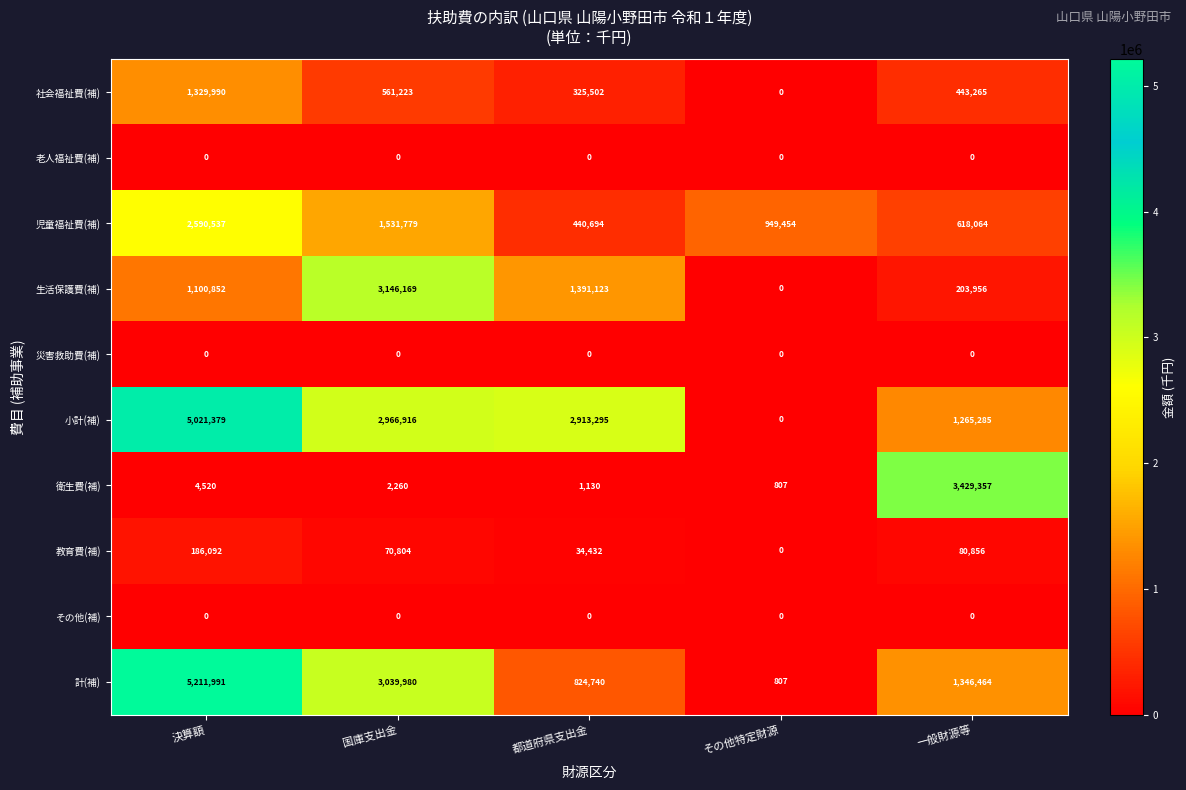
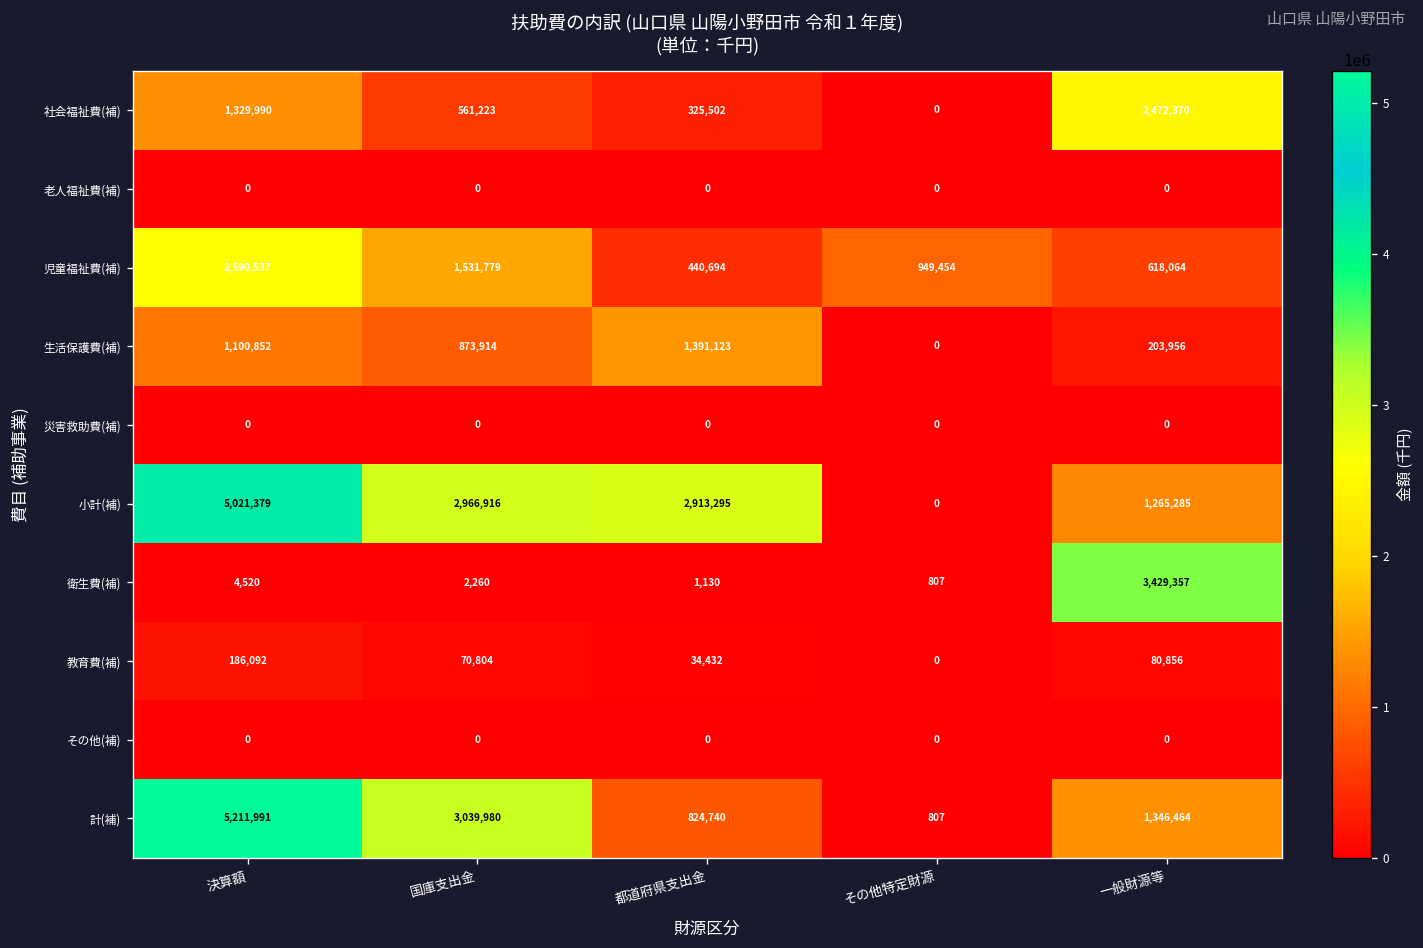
社会福祉費(補), 一般財源等: 443,265 -> 2,472,370
生活保護費(補), 国庫支出金: 3,146,169 -> 873,914
